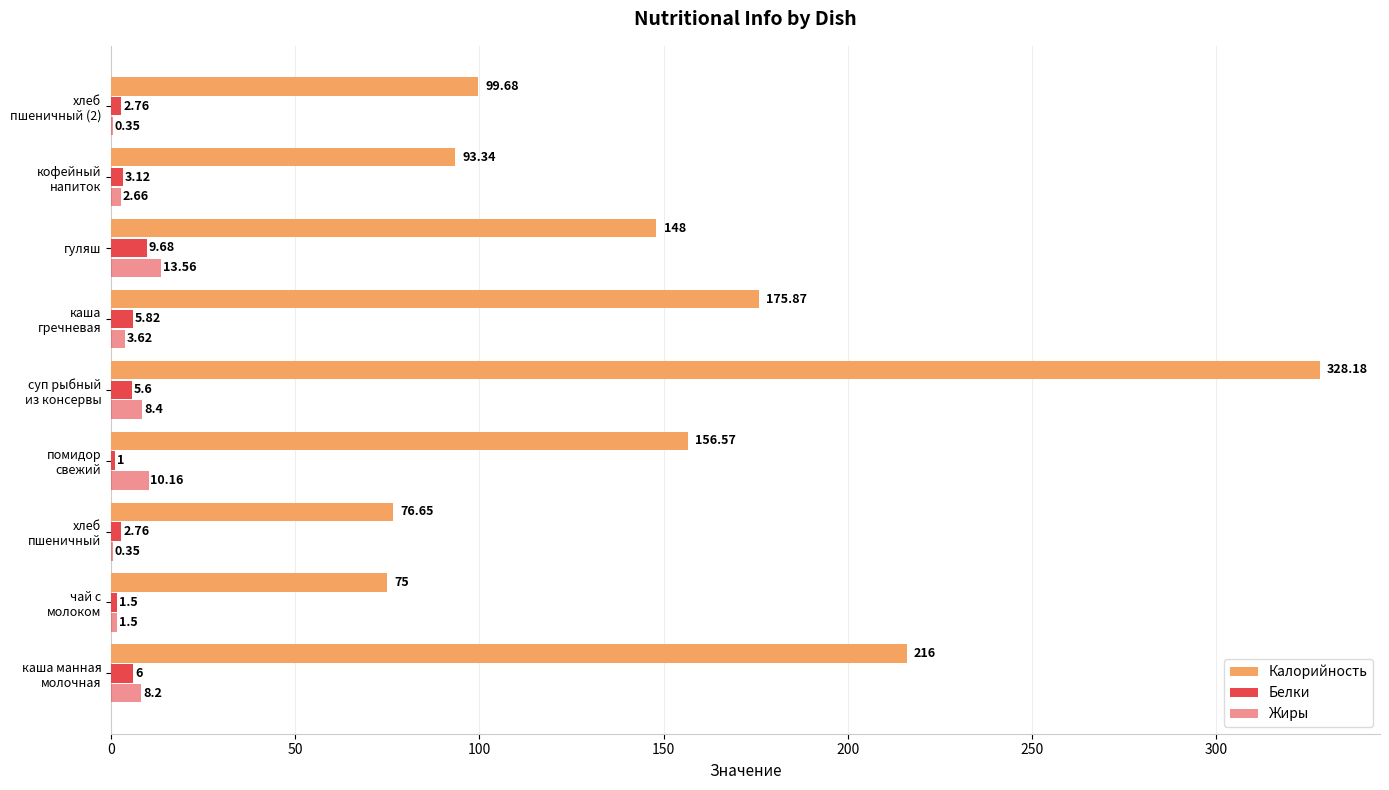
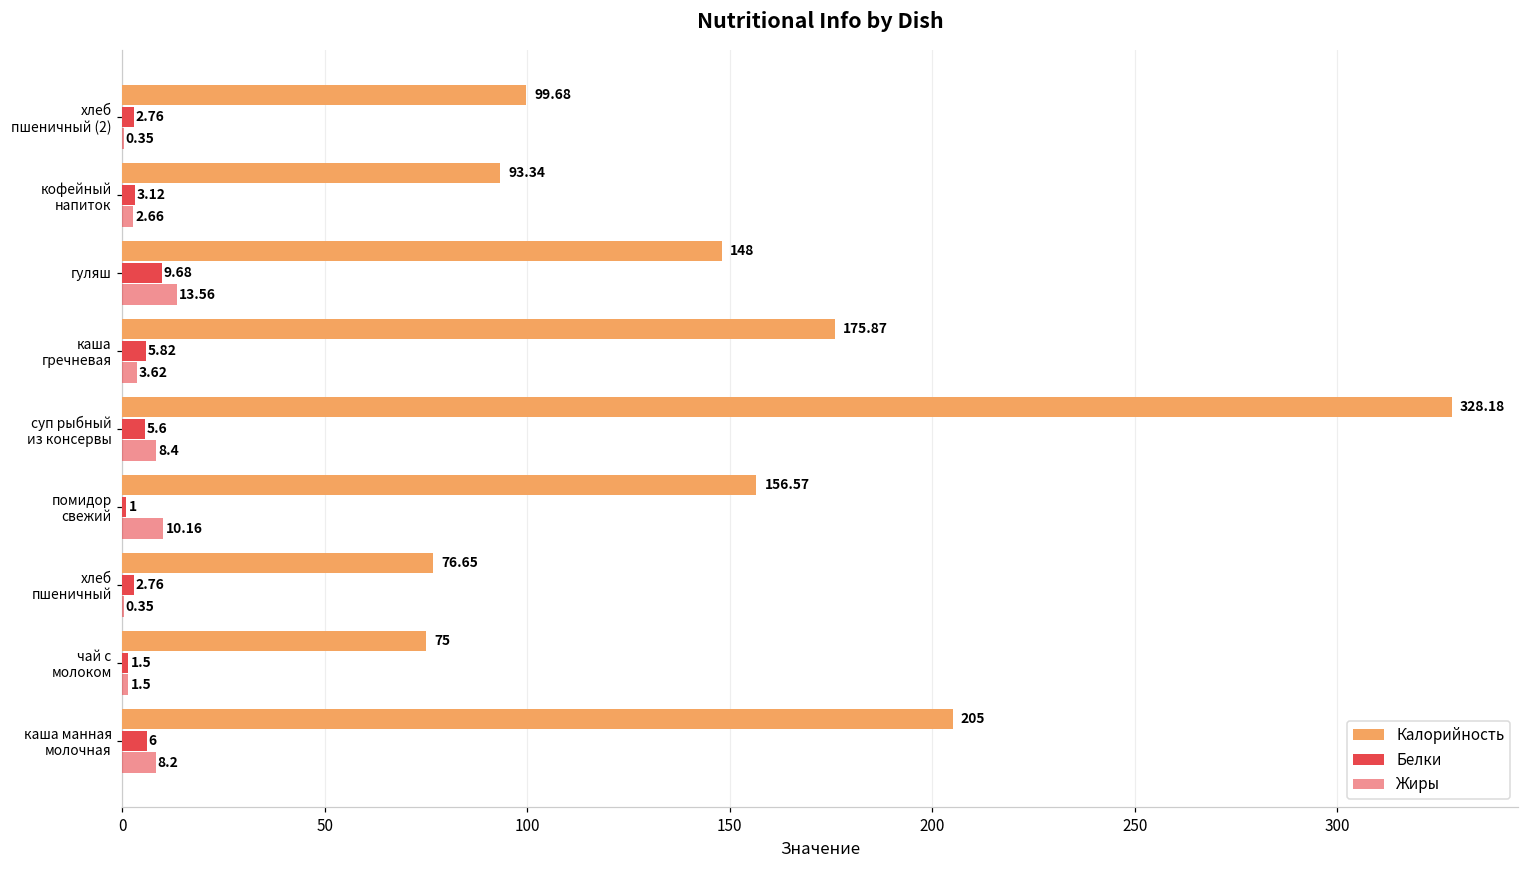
Калорийность, каша манная молочная: 216 -> 205
